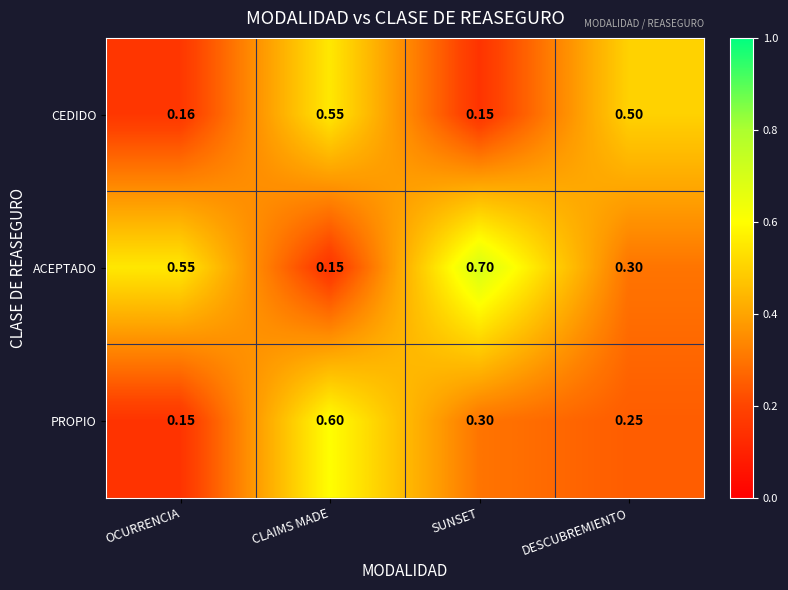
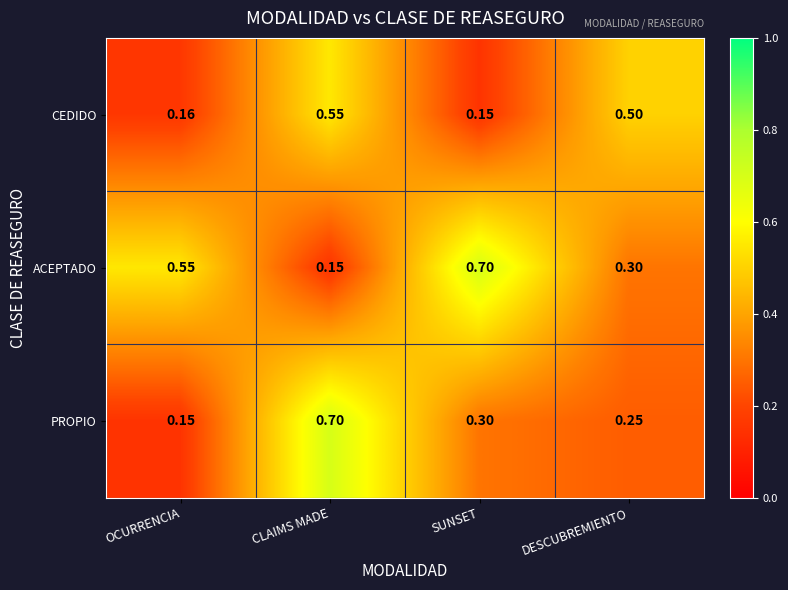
PROPIO, CLAIMS MADE: 0.60 -> 0.70
